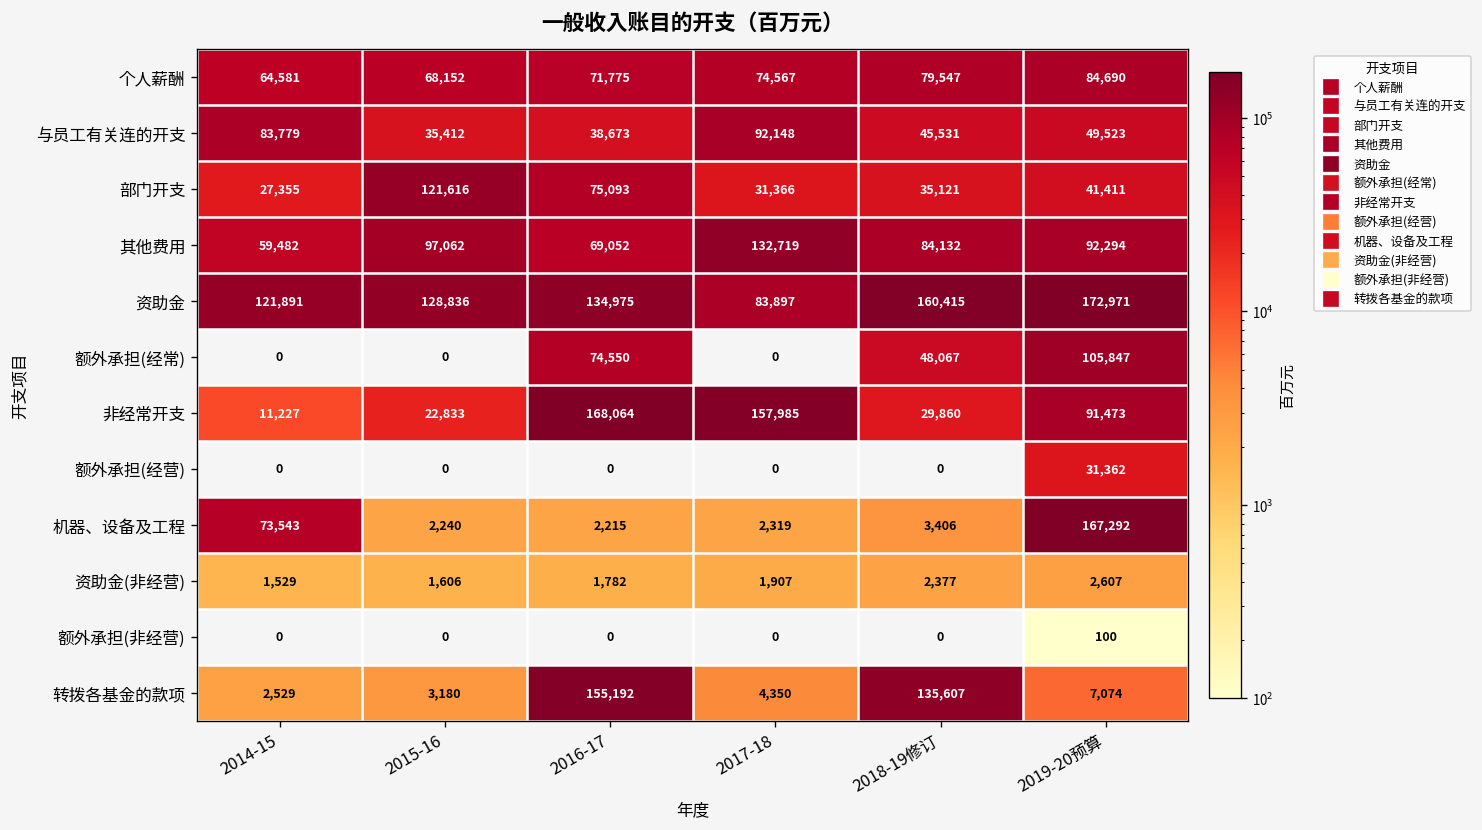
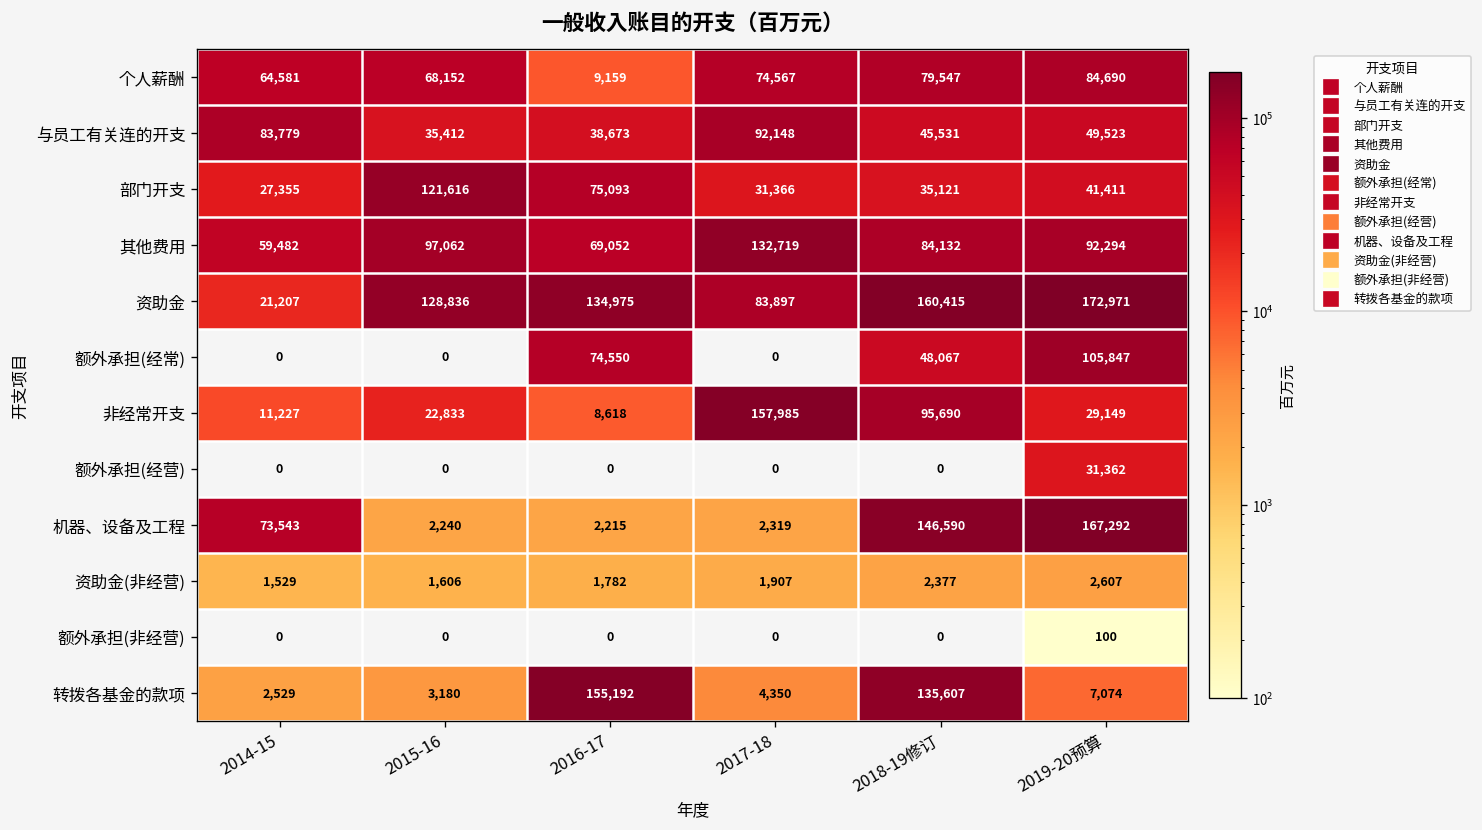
个人薪酬, 2016-17: 71,775 -> 9,159
资助金, 2014-15: 121,891 -> 21,207
非经常开支, 2016-17: 168,064 -> 8,618
非经常开支, 2018-19修订: 29,860 -> 95,690
非经常开支, 2019-20预算: 91,473 -> 29,149
机器、设备及工程, 2018-19修订: 3,406 -> 146,590
